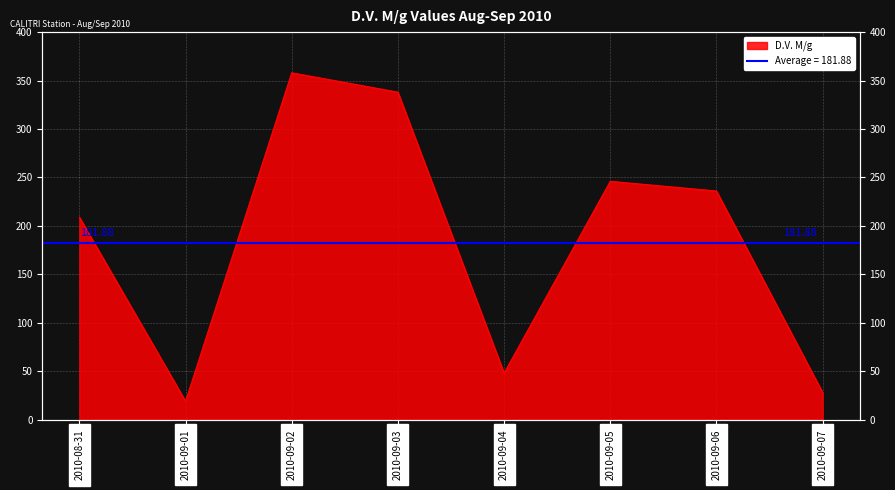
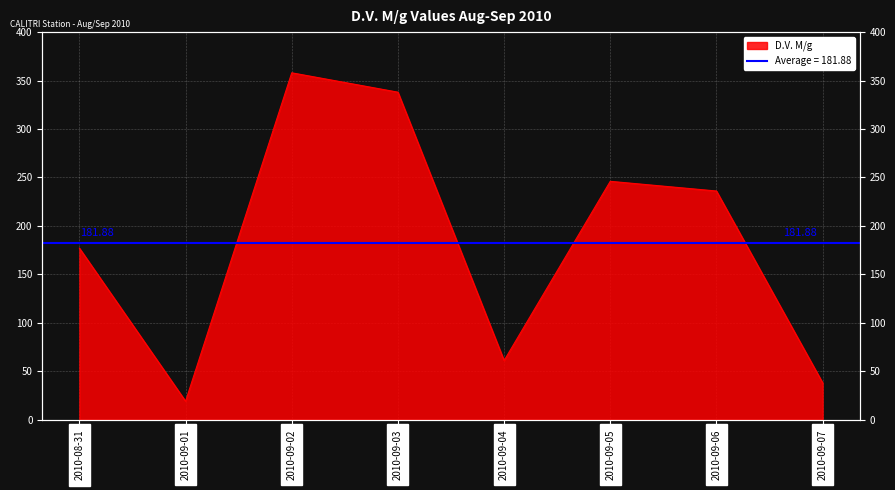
2010-08-31: 210 -> 180
2010-09-04: 50 -> 60
2010-09-07: 30 -> 40
